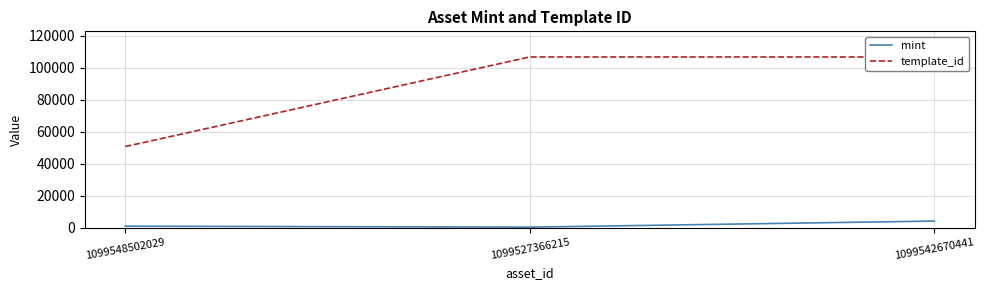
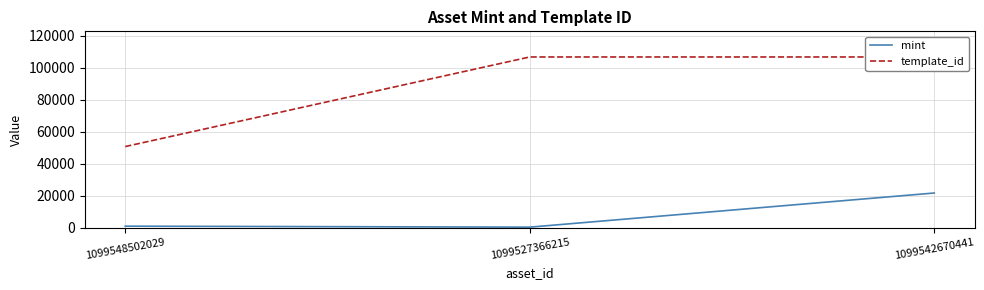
mint, 1099542670441: 4000 -> 22000
